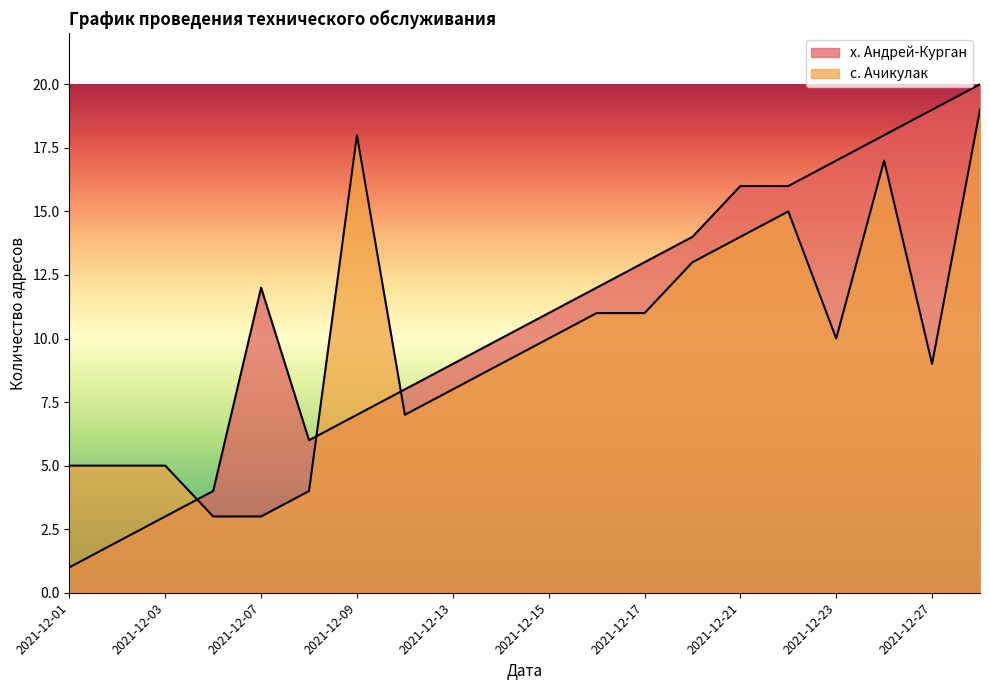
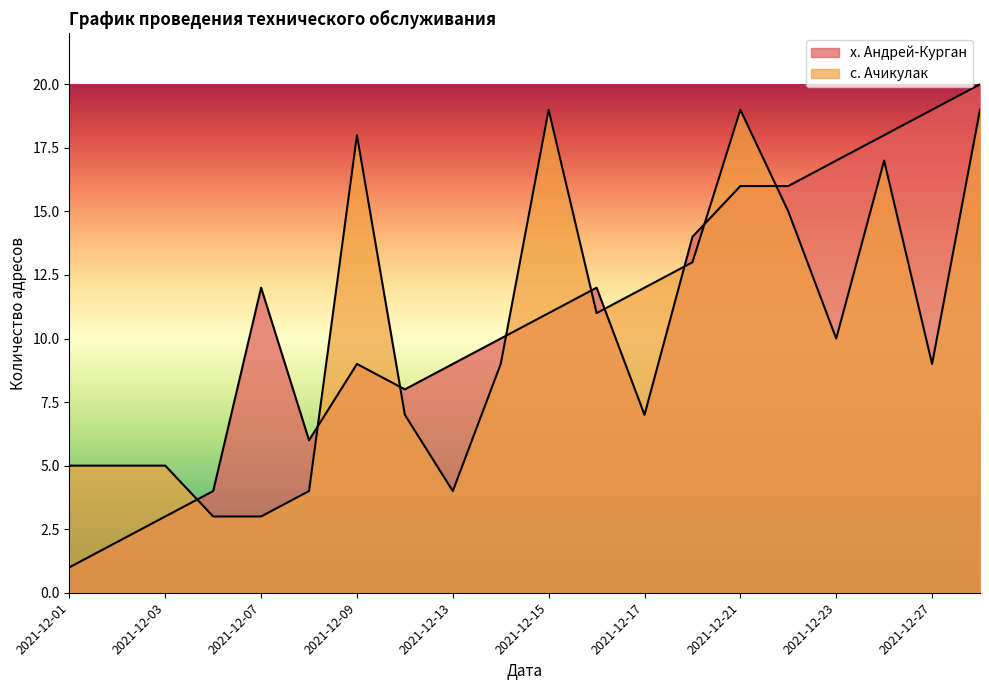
х. Андрей-Курган, 2021-12-09: 7 -> 9
с. Ачикулак, 2021-12-13: 8 -> 4
с. Ачикулак, 2021-12-15: 10 -> 19
х. Андрей-Курган, 2021-12-17: 13 -> 7
с. Ачикулак, 2021-12-17: 11 -> 12
с. Ачикулак, 2021-12-21: 14 -> 19
